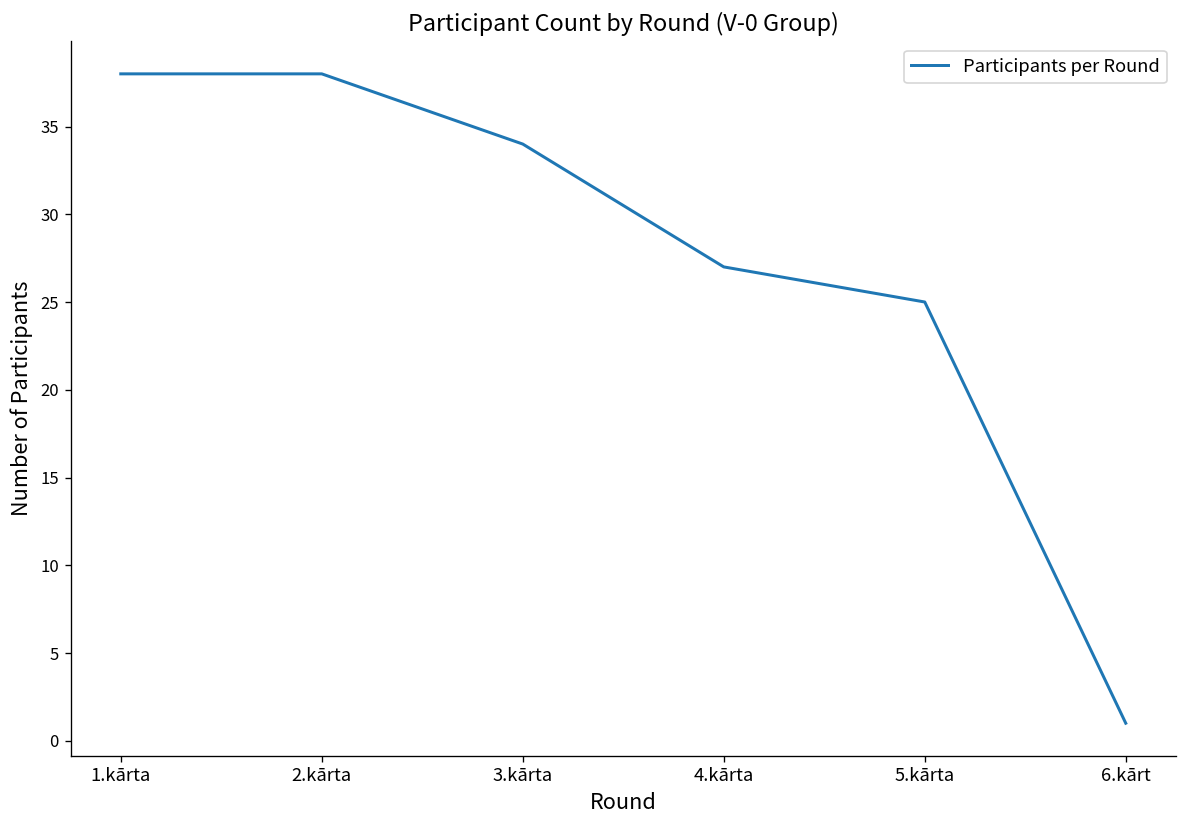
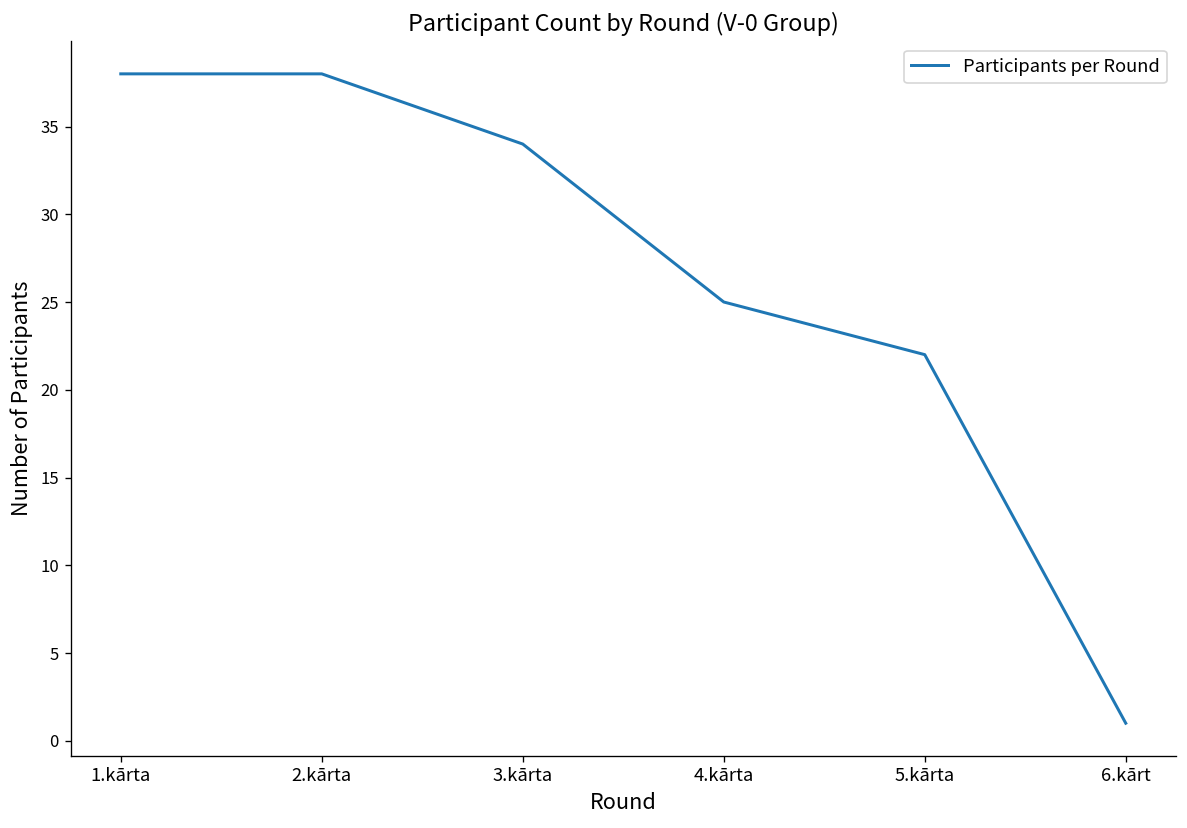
4.kārta: 27 -> 25
5.kārta: 25 -> 22
